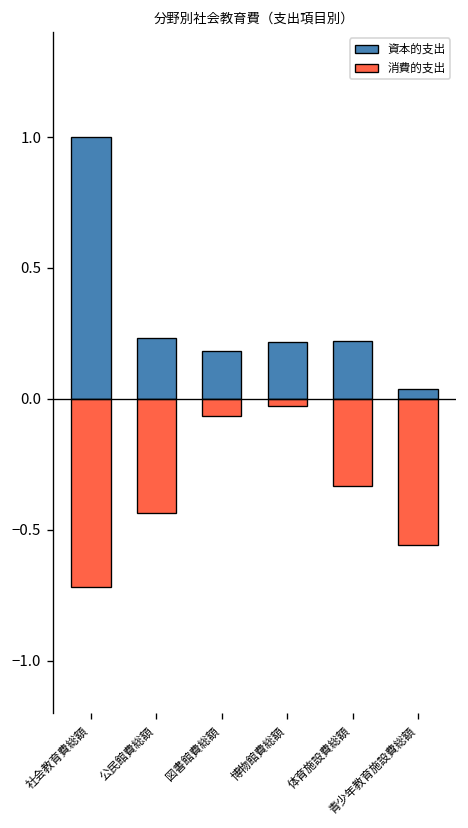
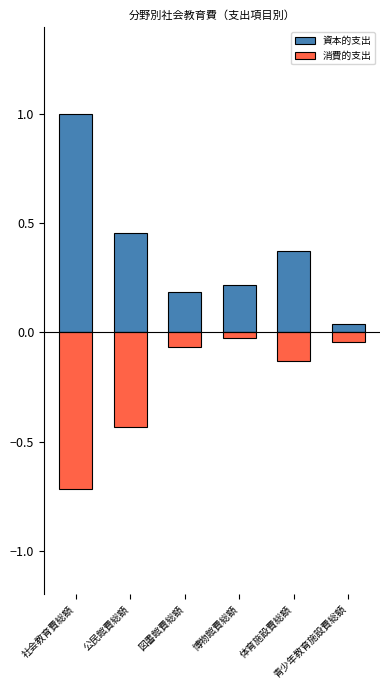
資本的支出, 公民館費総額: 0.23 -> 0.45
資本的支出, 体育施設費総額: 0.22 -> 0.37
消費的支出, 体育施設費総額: -0.33 -> -0.13
消費的支出, 青少年教育施設費総額: -0.56 -> -0.04
